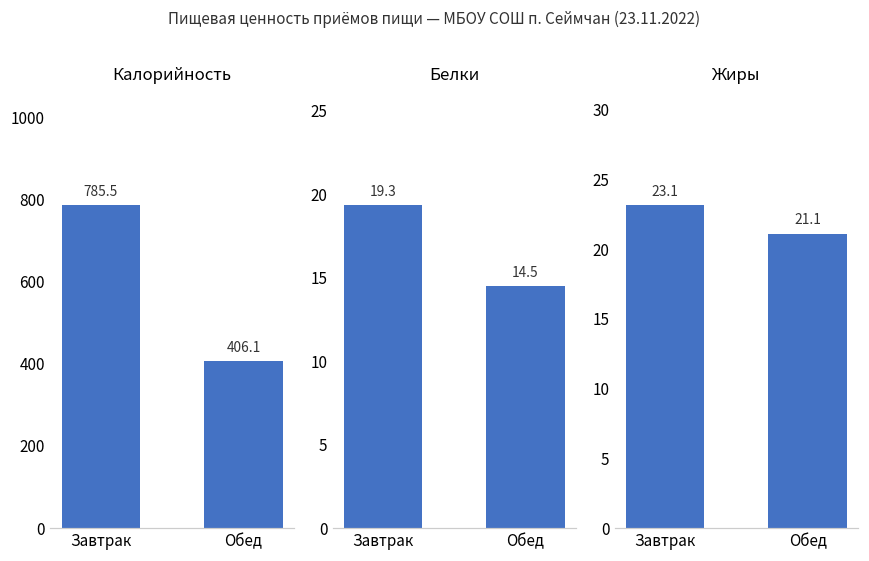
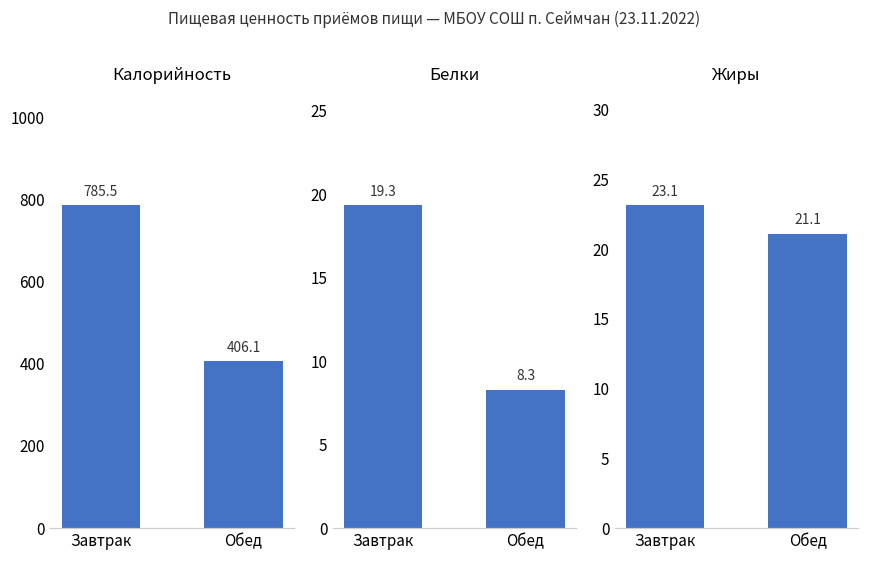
Белки, Обед: 14.5 -> 8.3
